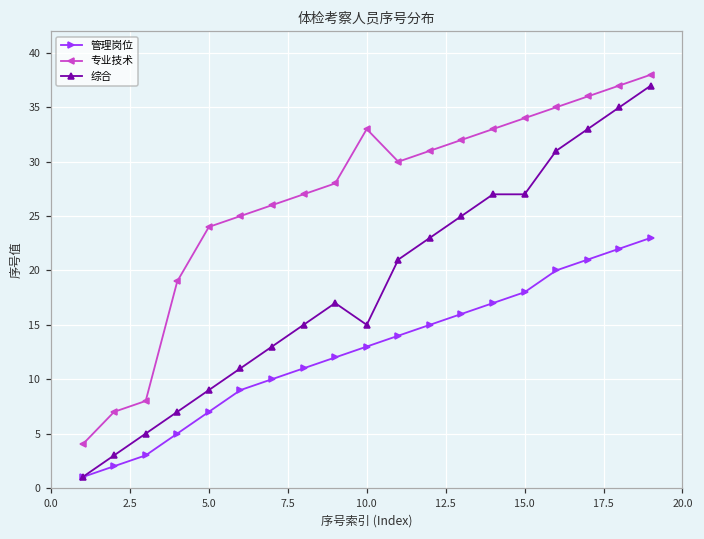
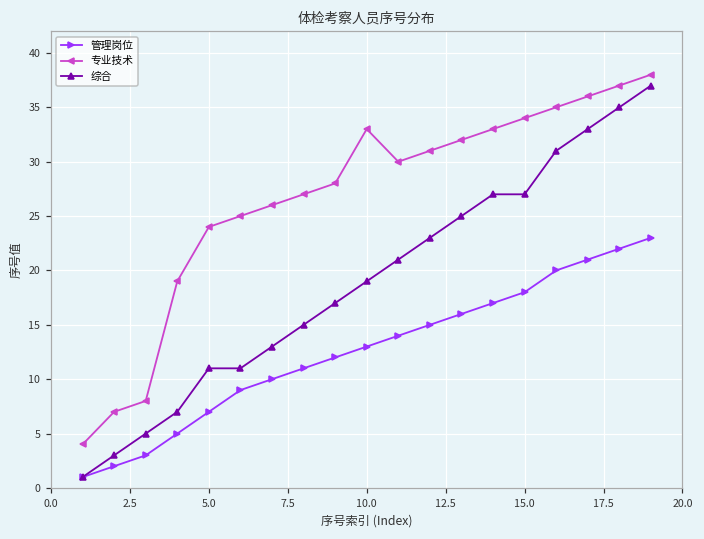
综合, 5.0: 9 -> 11
综合, 10.0: 15 -> 19
